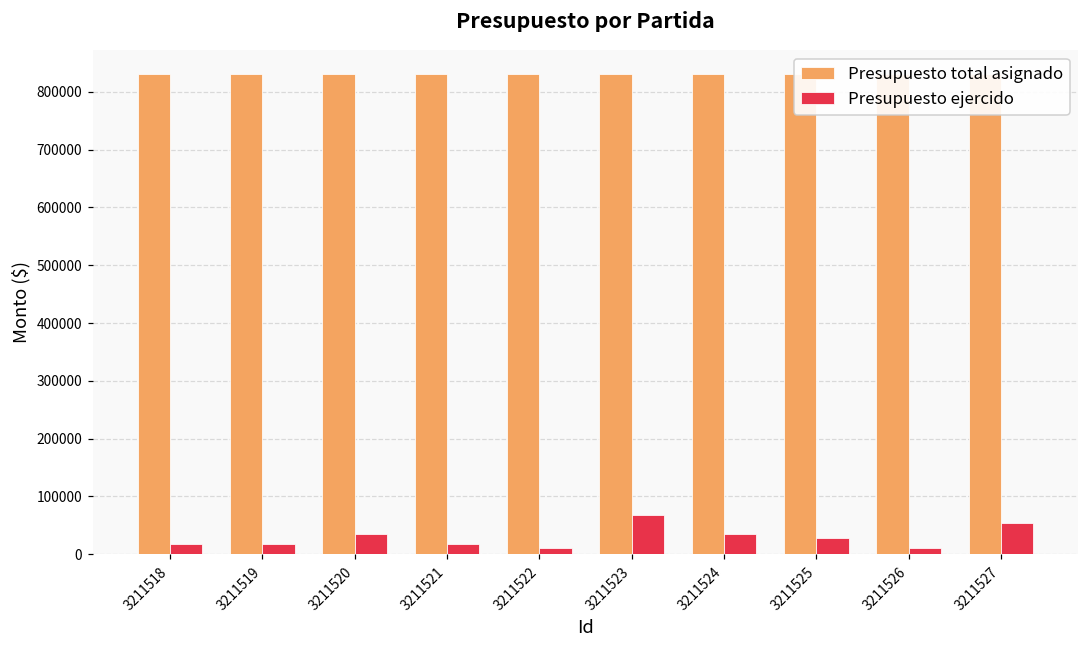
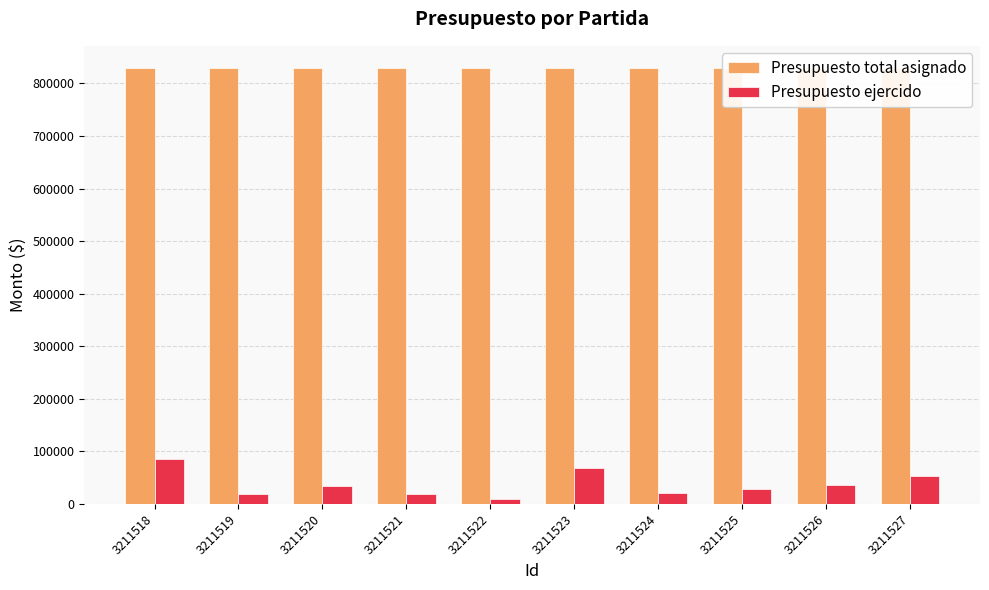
Presupuesto ejercido, 3211518: 20000 -> 80000
Presupuesto ejercido, 3211524: 40000 -> 20000
Presupuesto ejercido, 3211526: 10000 -> 40000
